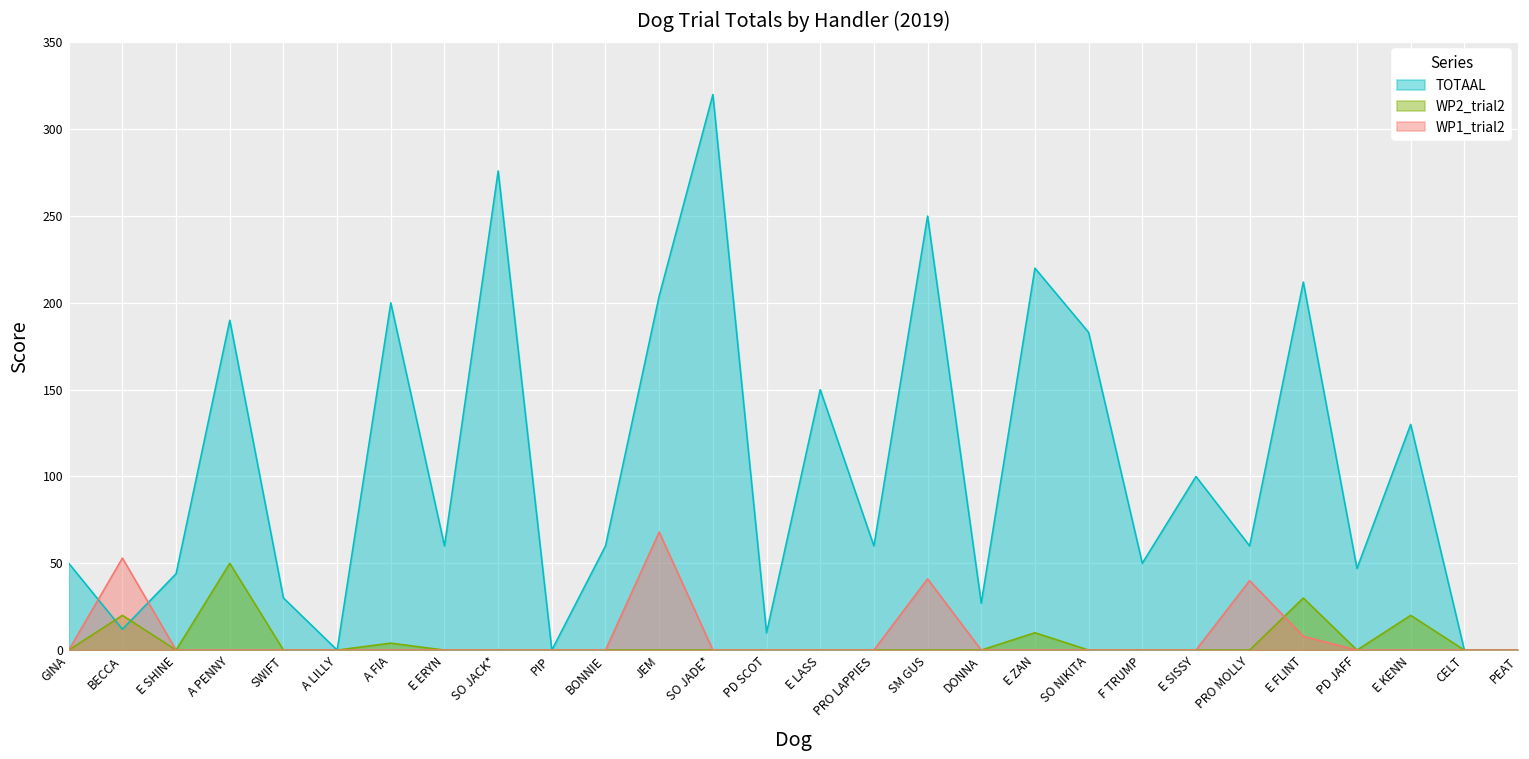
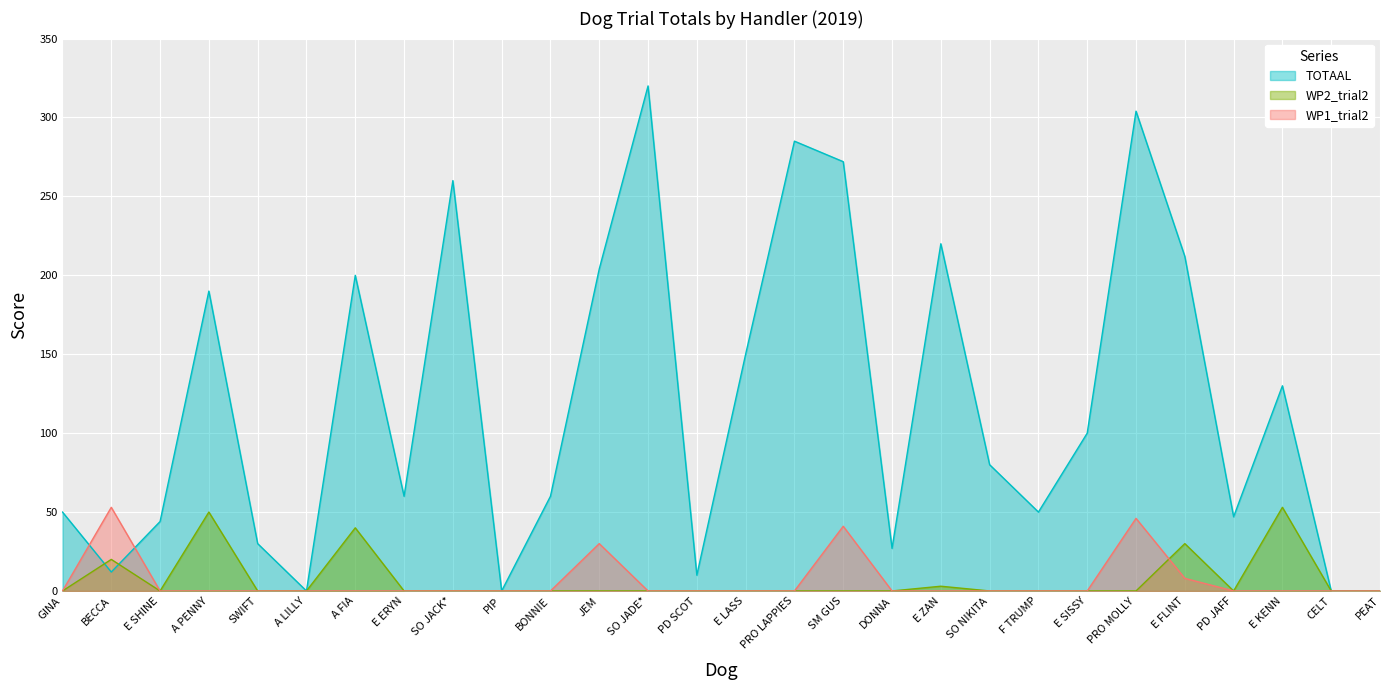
WP2_trial2, A FIA: 4 -> 40
TOTAAL, SO JACK*: 276 -> 260
WP1_trial2, JEM: 68 -> 30
TOTAAL, PRO LAPPIES: 60 -> 285
TOTAAL, SM GUS: 250 -> 272
WP2_trial2, E ZAN: 10 -> 3
TOTAAL, SO NIKITA: 183 -> 80
TOTAAL, PRO MOLLY: 60 -> 304
WP1_trial2, PRO MOLLY: 40 -> 46
WP2_trial2, E KENN: 20 -> 53
